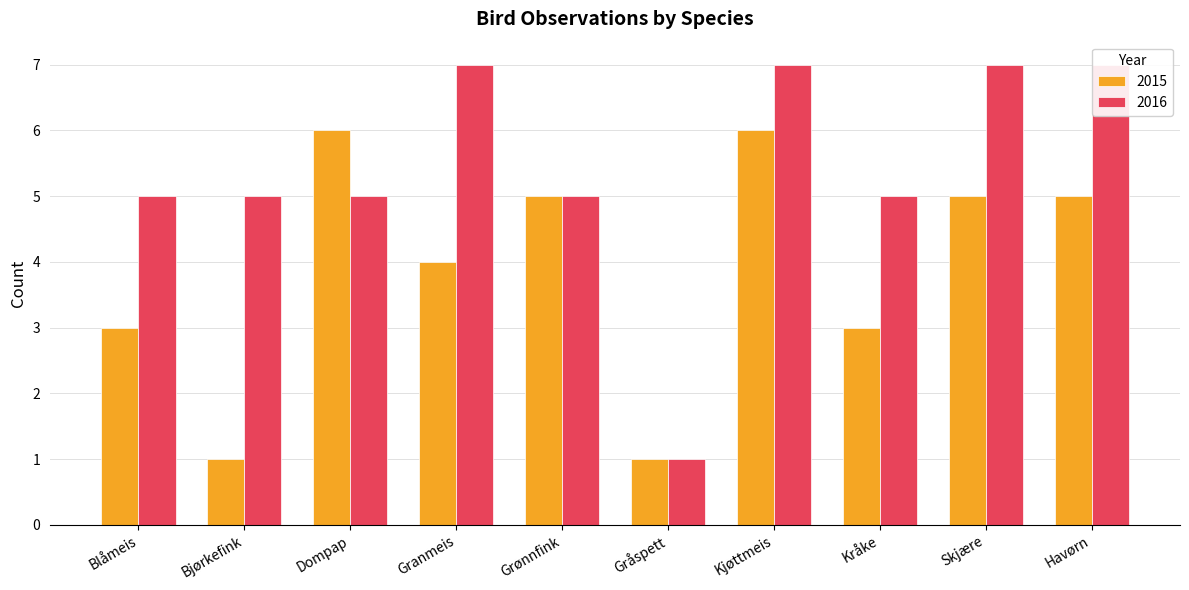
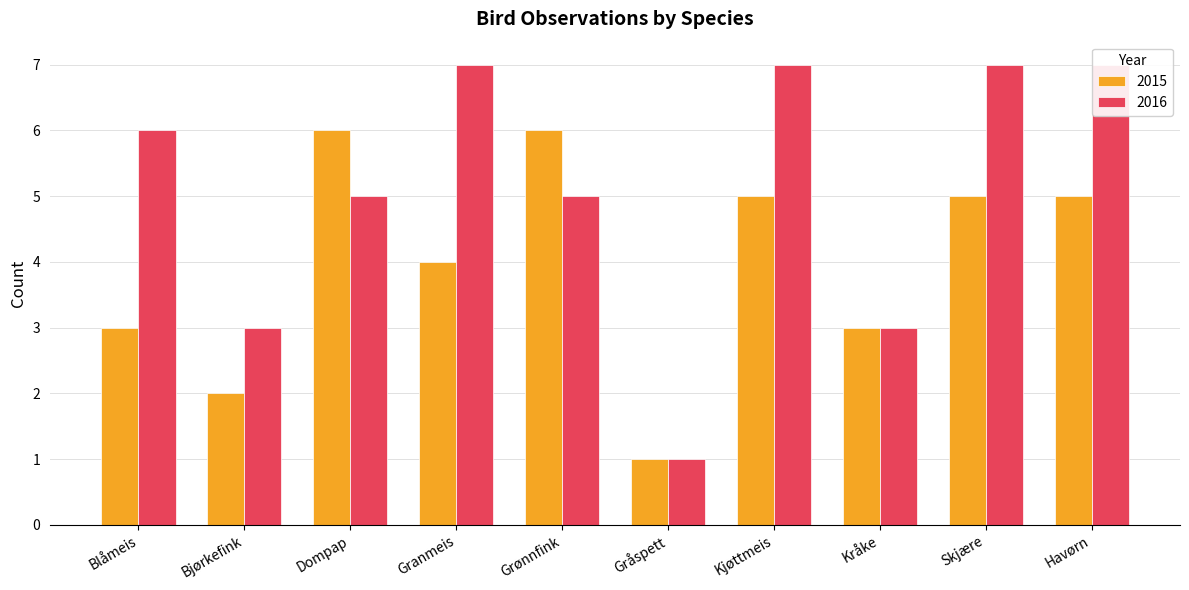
2016, Blåmeis: 5 -> 6
2015, Bjørkefink: 1 -> 2
2016, Bjørkefink: 5 -> 3
2015, Grønnfink: 5 -> 6
2015, Kjøttmeis: 6 -> 5
2016, Kråke: 5 -> 3
